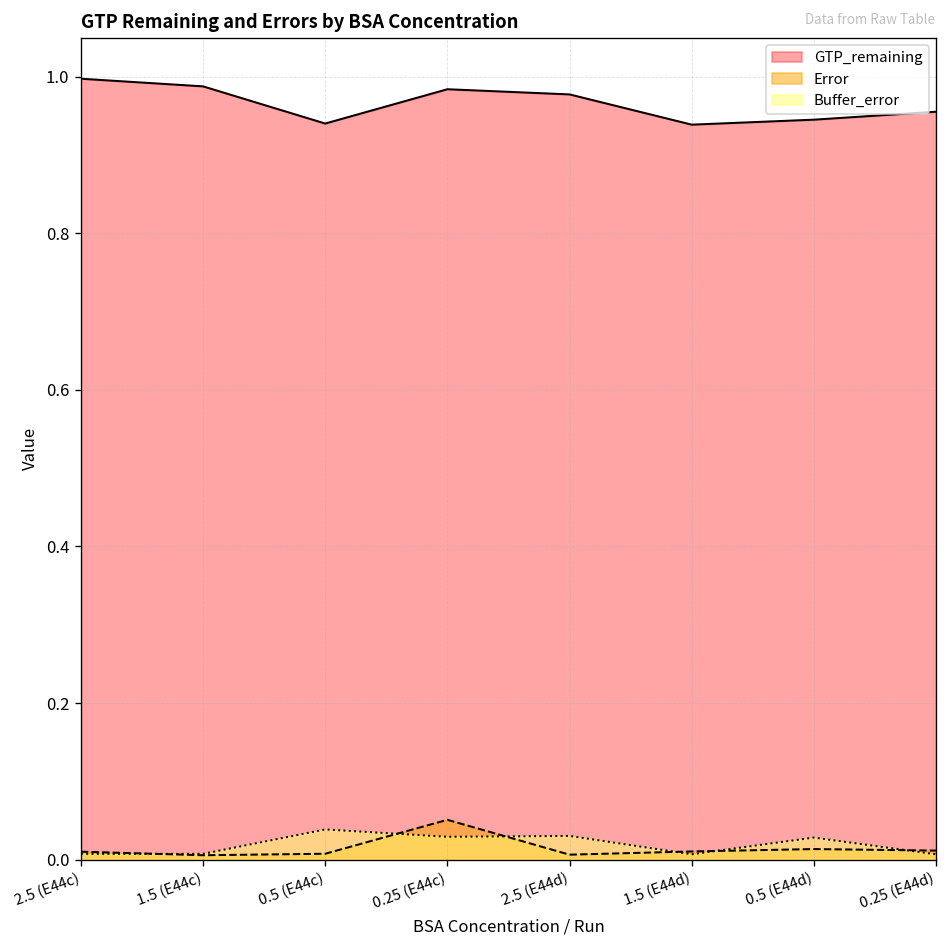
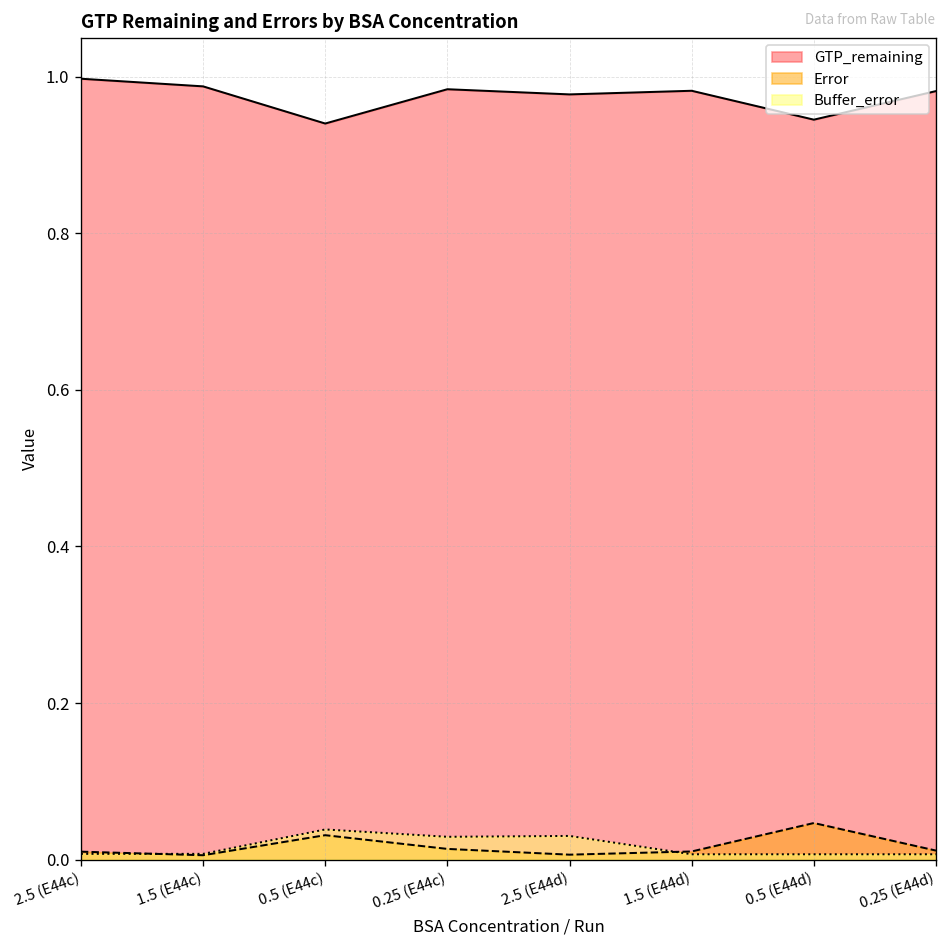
Error, 0.5 (E44c): 0.01 -> 0.03
Error, 0.25 (E44c): 0.05 -> 0.01
GTP_remaining, 1.5 (E44d): 0.94 -> 0.98
Error, 0.5 (E44d): 0.01 -> 0.05
Buffer_error, 0.5 (E44d): 0.03 -> 0.01
GTP_remaining, 0.25 (E44d): 0.96 -> 0.98
